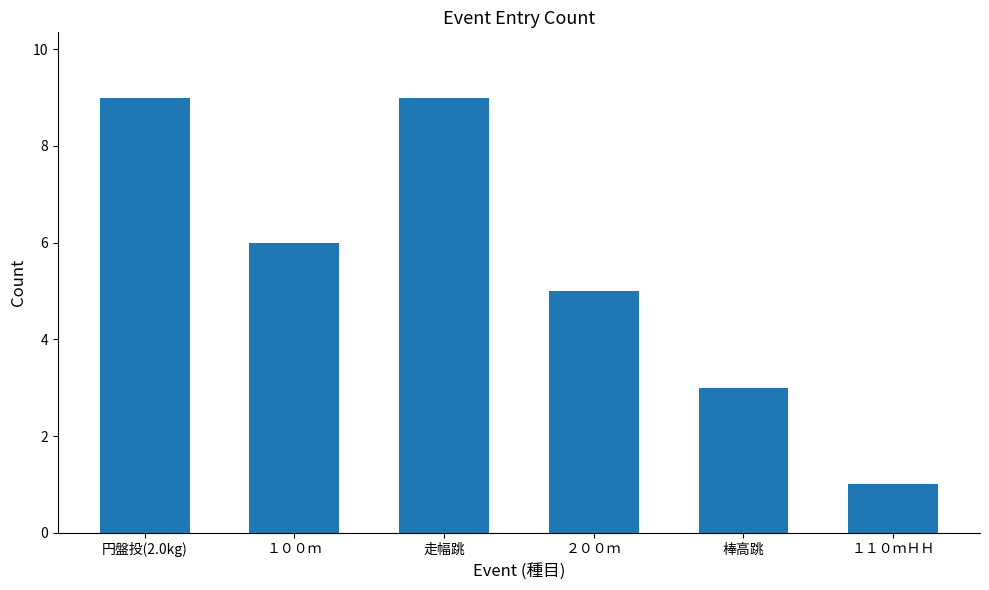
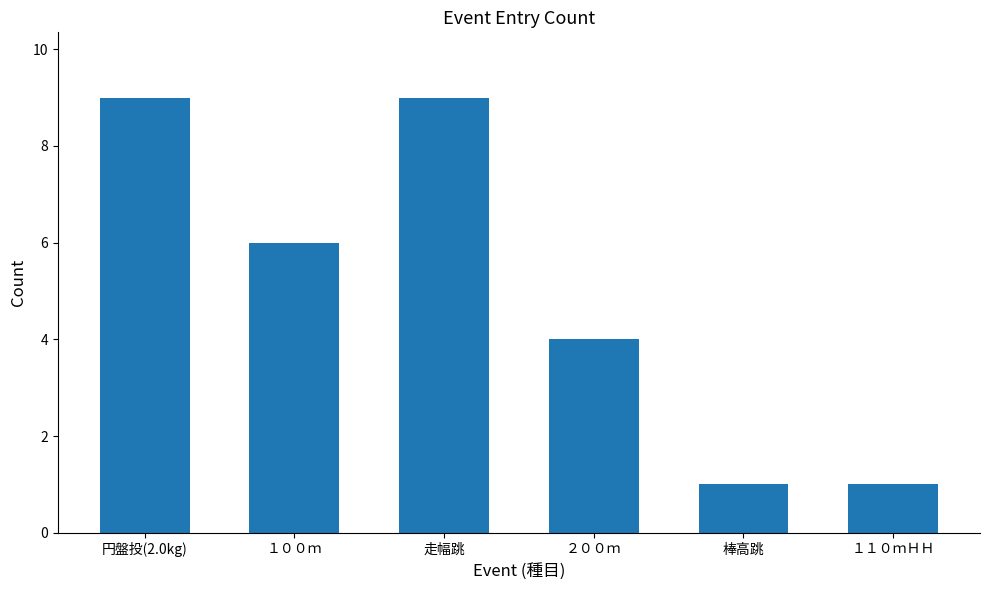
２００ｍ: 5 -> 4
棒高跳: 3 -> 1
